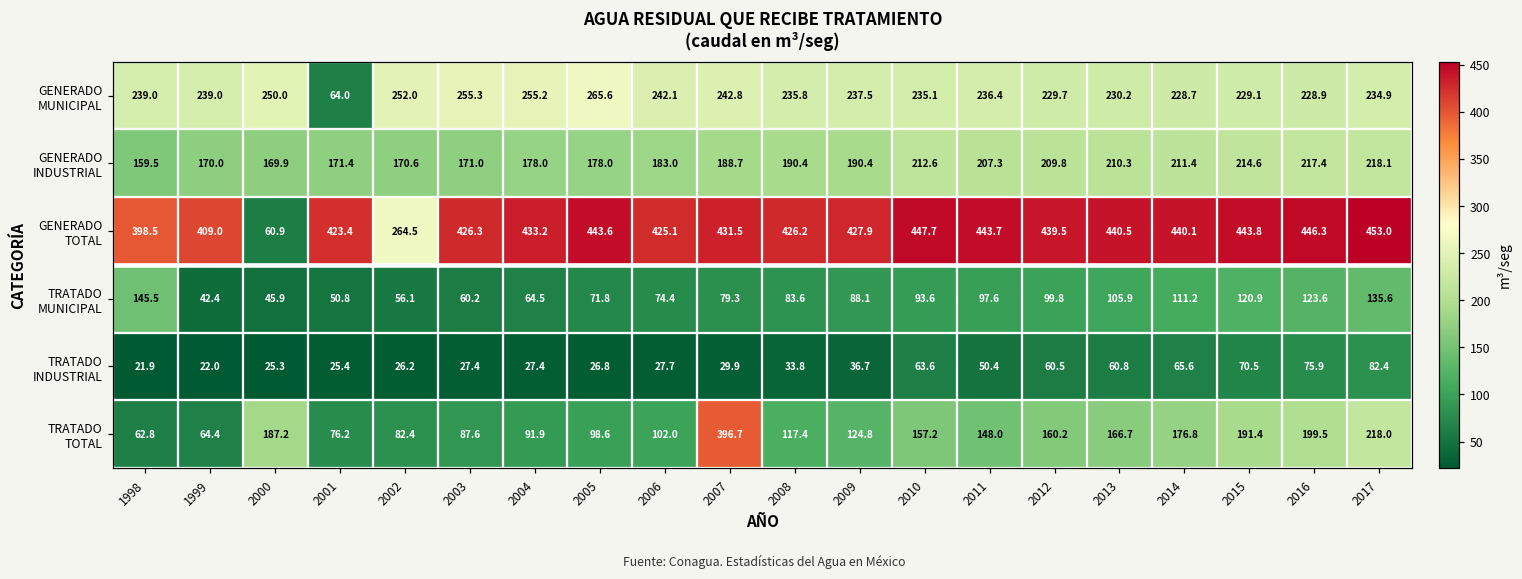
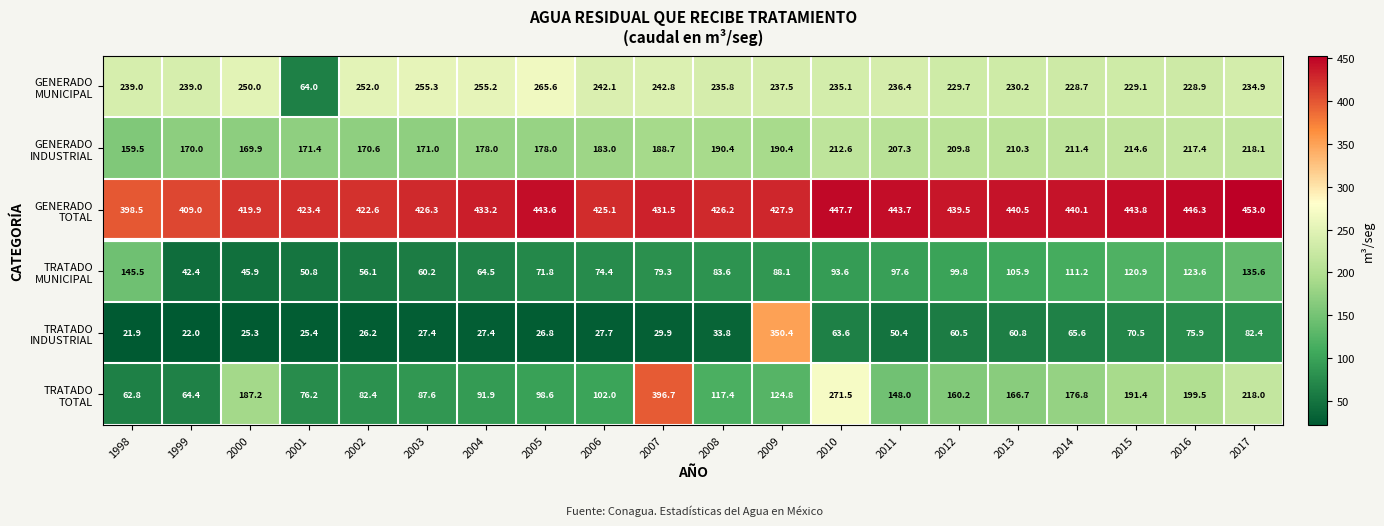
GENERADO TOTAL, 2000: 60.9 -> 419.9
GENERADO TOTAL, 2002: 264.5 -> 422.6
TRATADO INDUSTRIAL, 2009: 36.7 -> 350.4
TRATADO TOTAL, 2010: 157.2 -> 271.5
